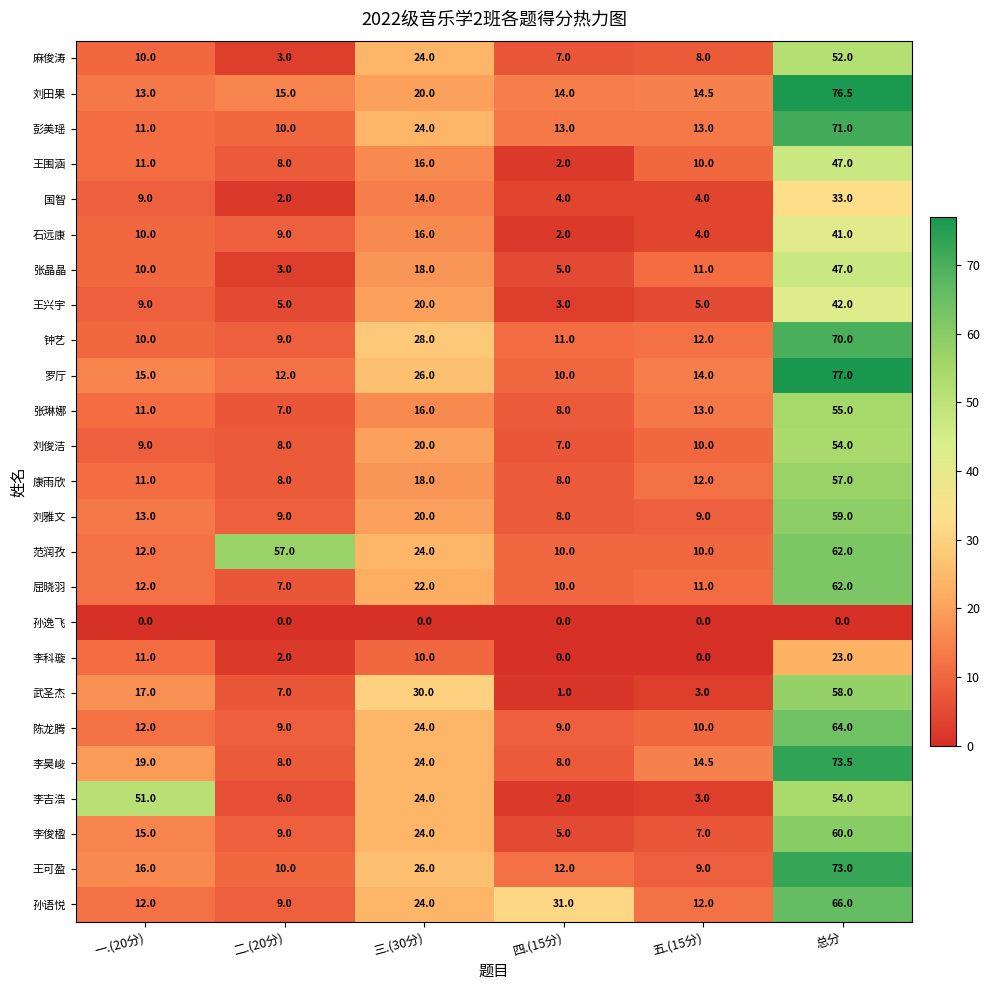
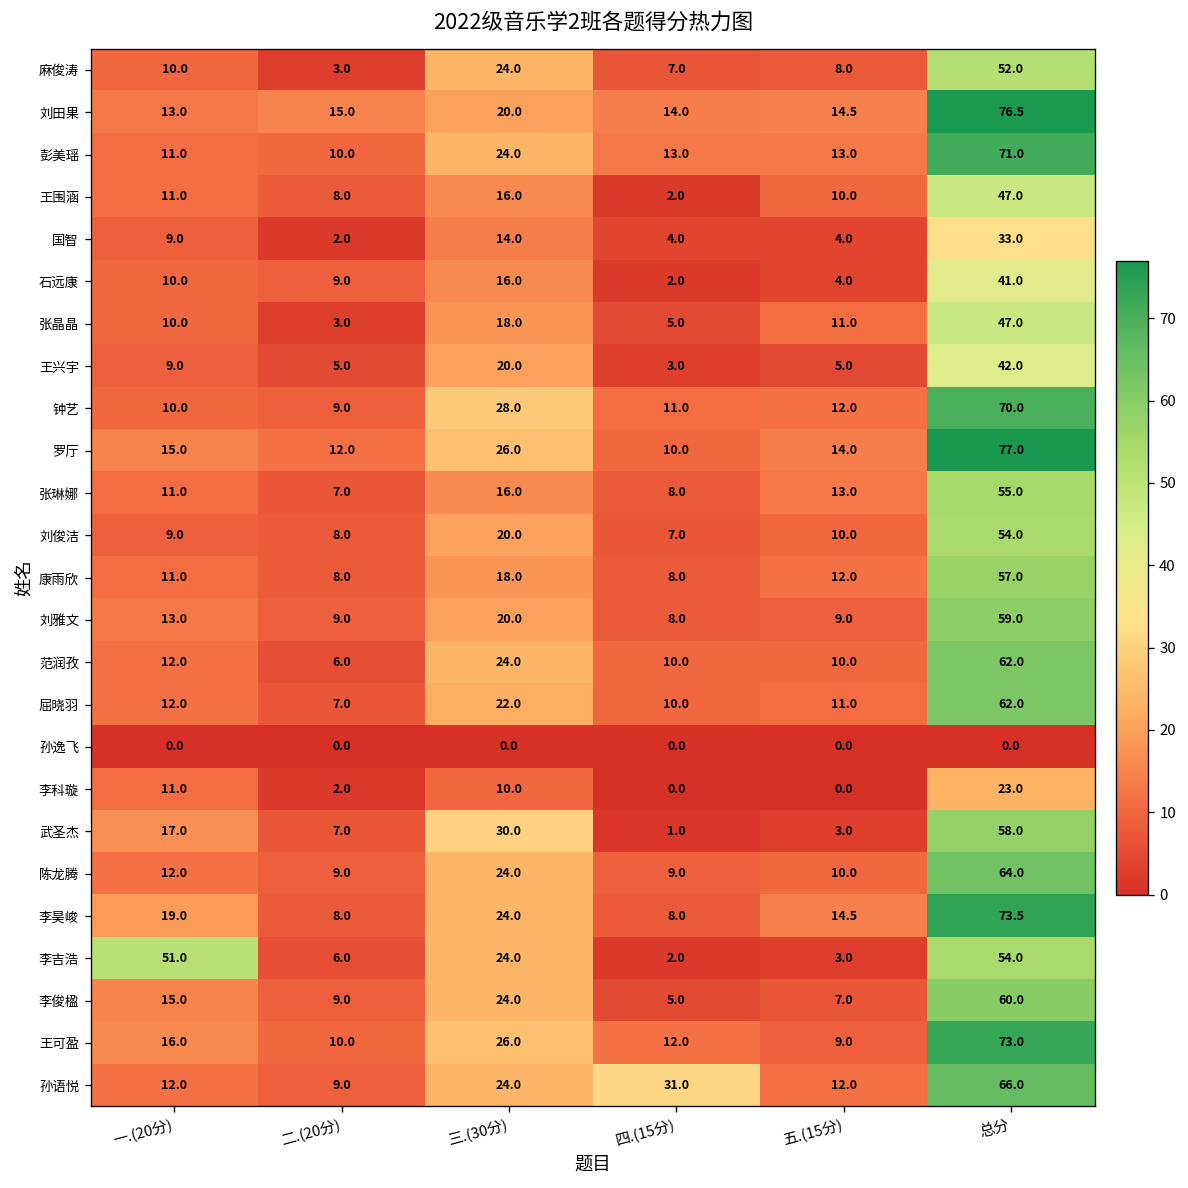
范润孜, 二.(20分): 57.0 -> 6.0
